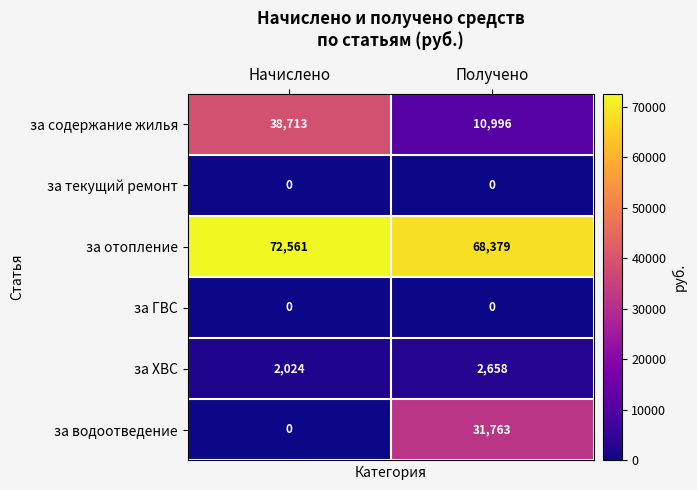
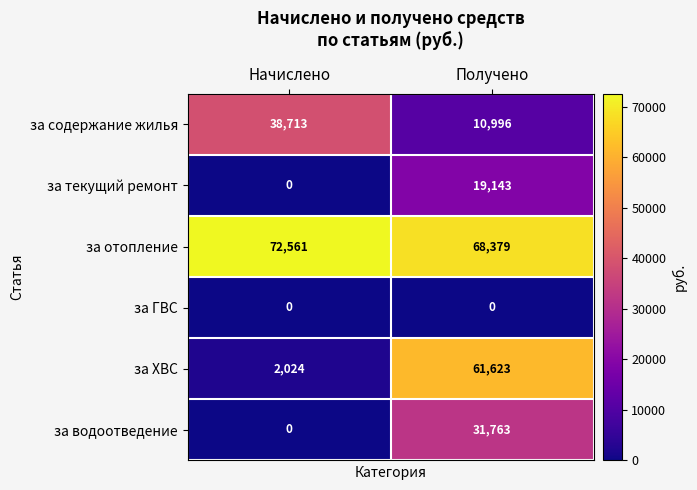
за текущий ремонт, Получено: 0 -> 19,143
за ХВС, Получено: 2,658 -> 61,623
